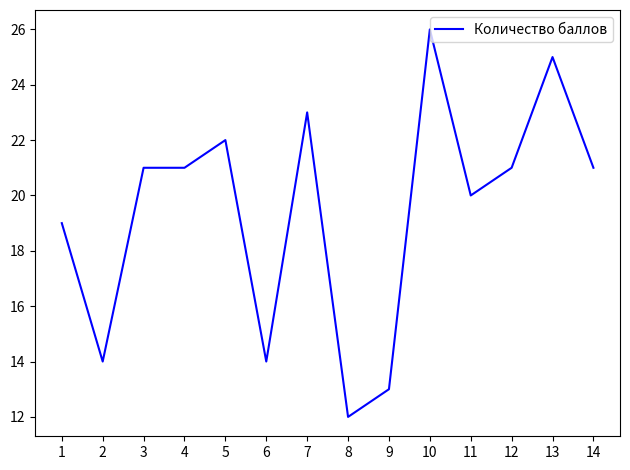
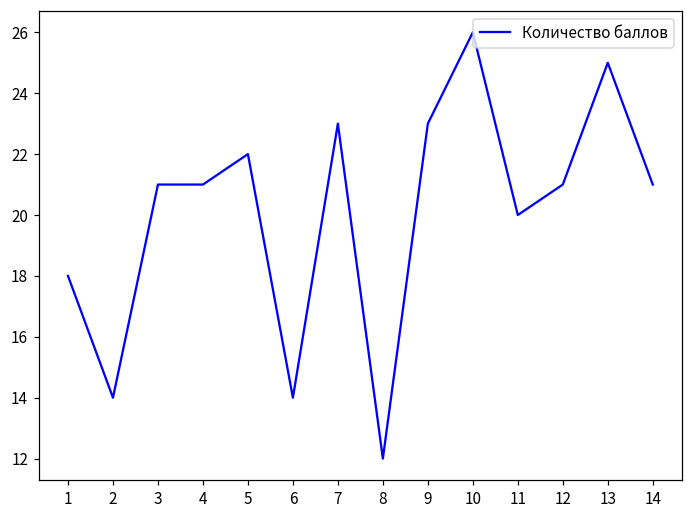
1: 19 -> 18
9: 13 -> 23
